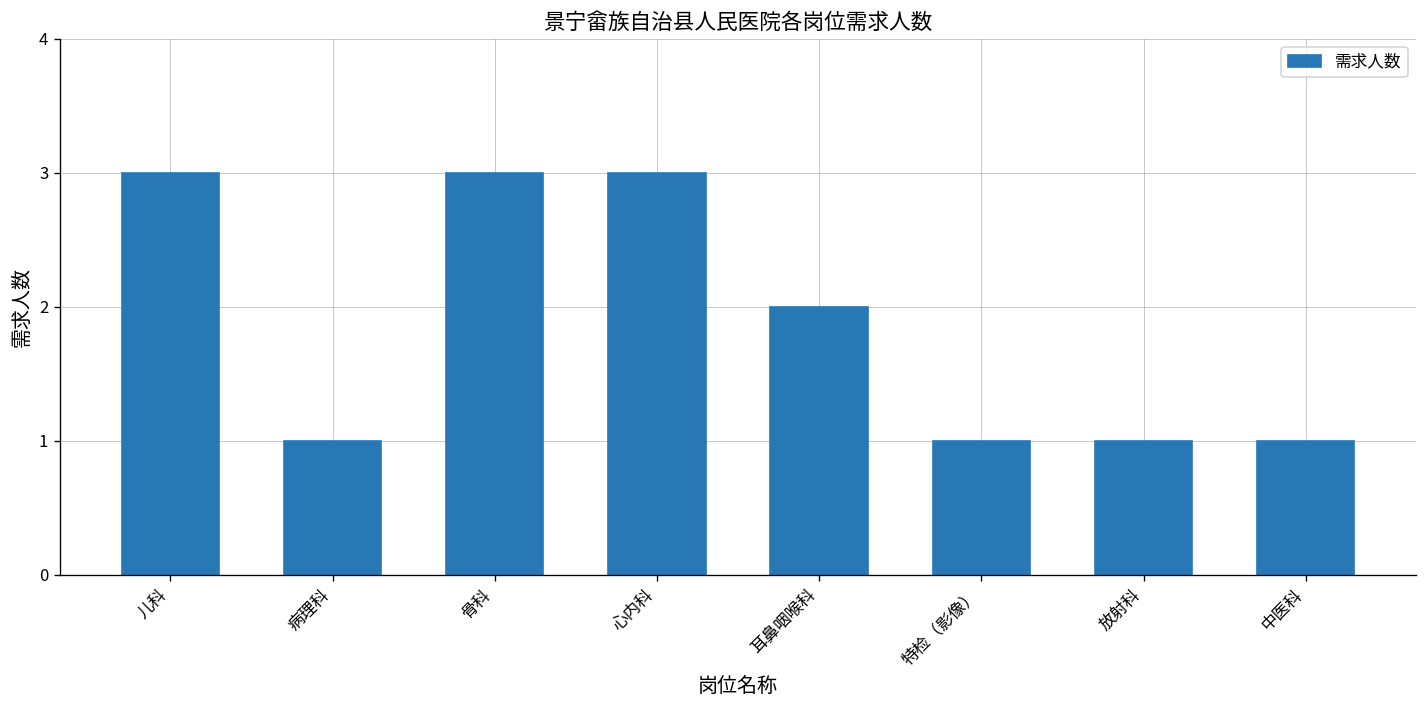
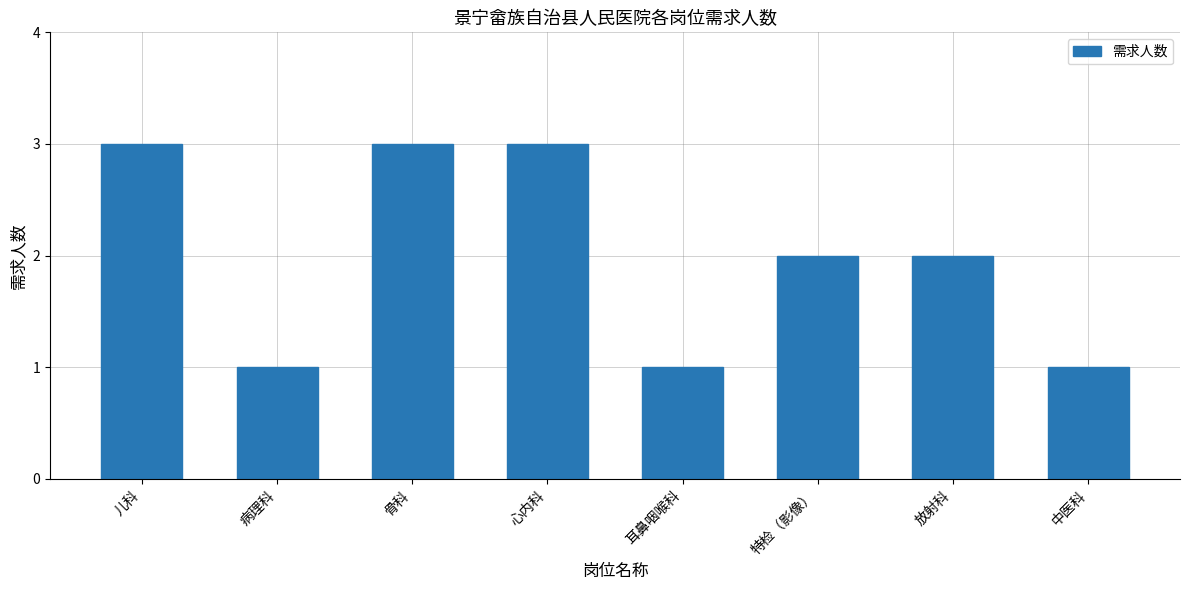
耳鼻咽喉科: 2 -> 1
特检（影像）: 1 -> 2
放射科: 1 -> 2
